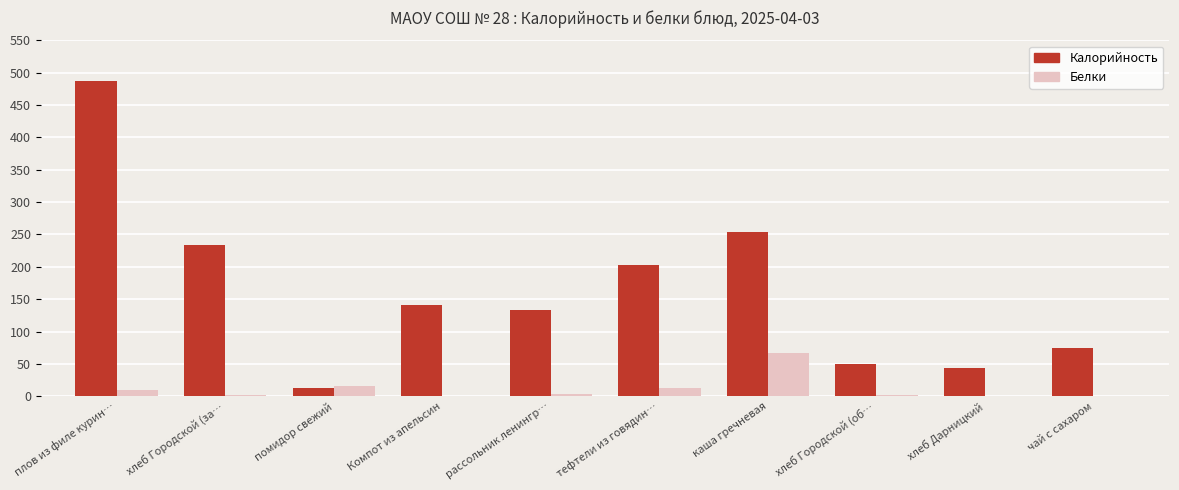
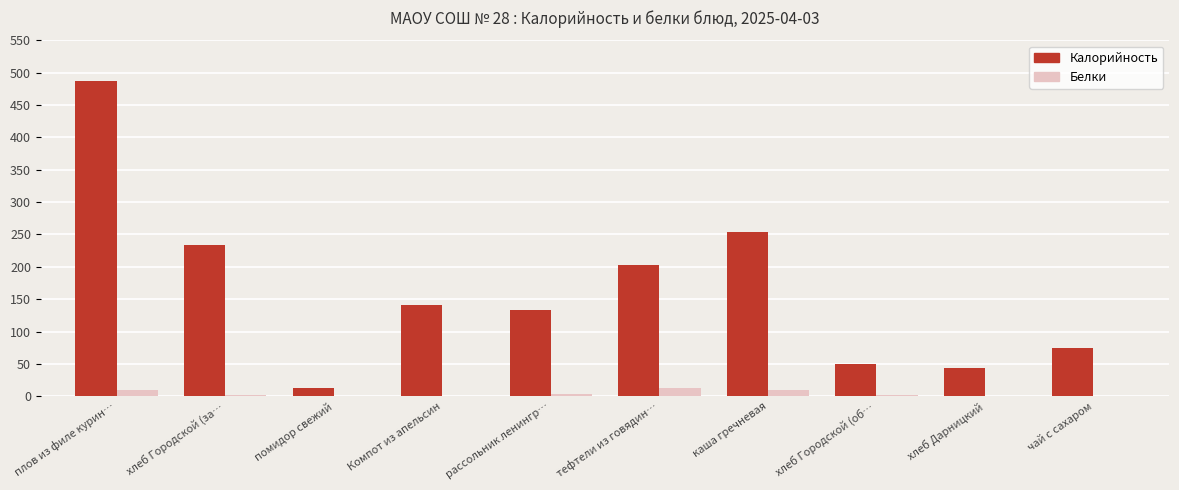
Белки, помидор свежий: 20 -> 0
Белки, каша гречневая: 70 -> 10
